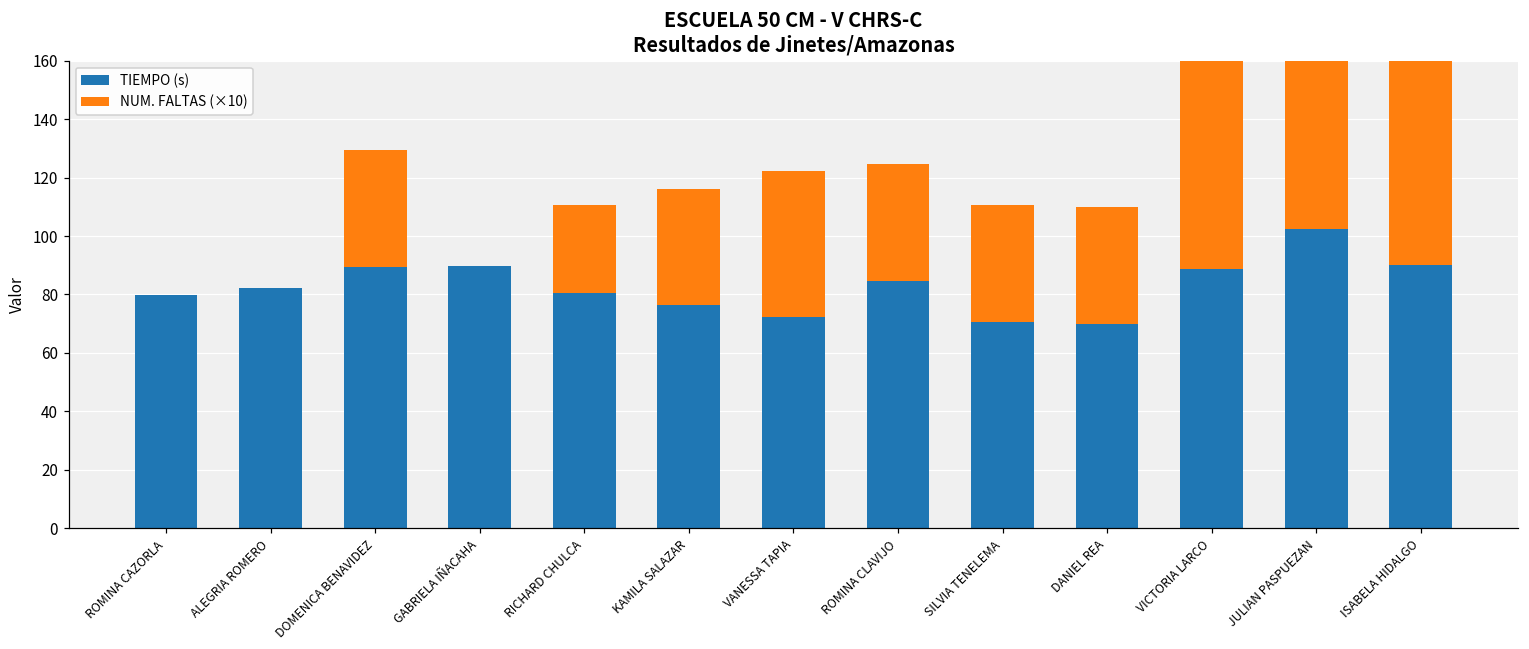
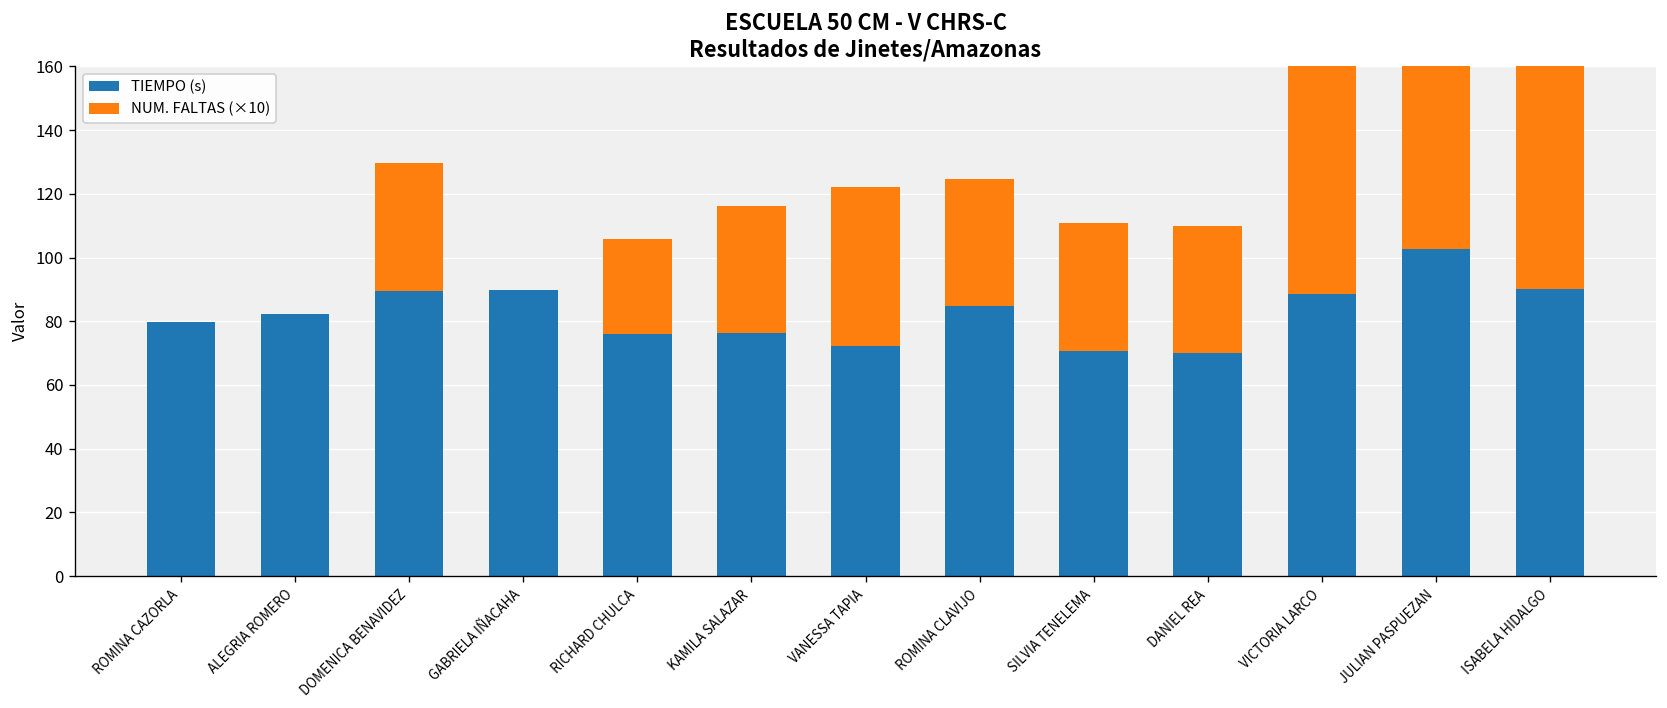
TIEMPO (s), RICHARD CHULCA: 81 -> 76
